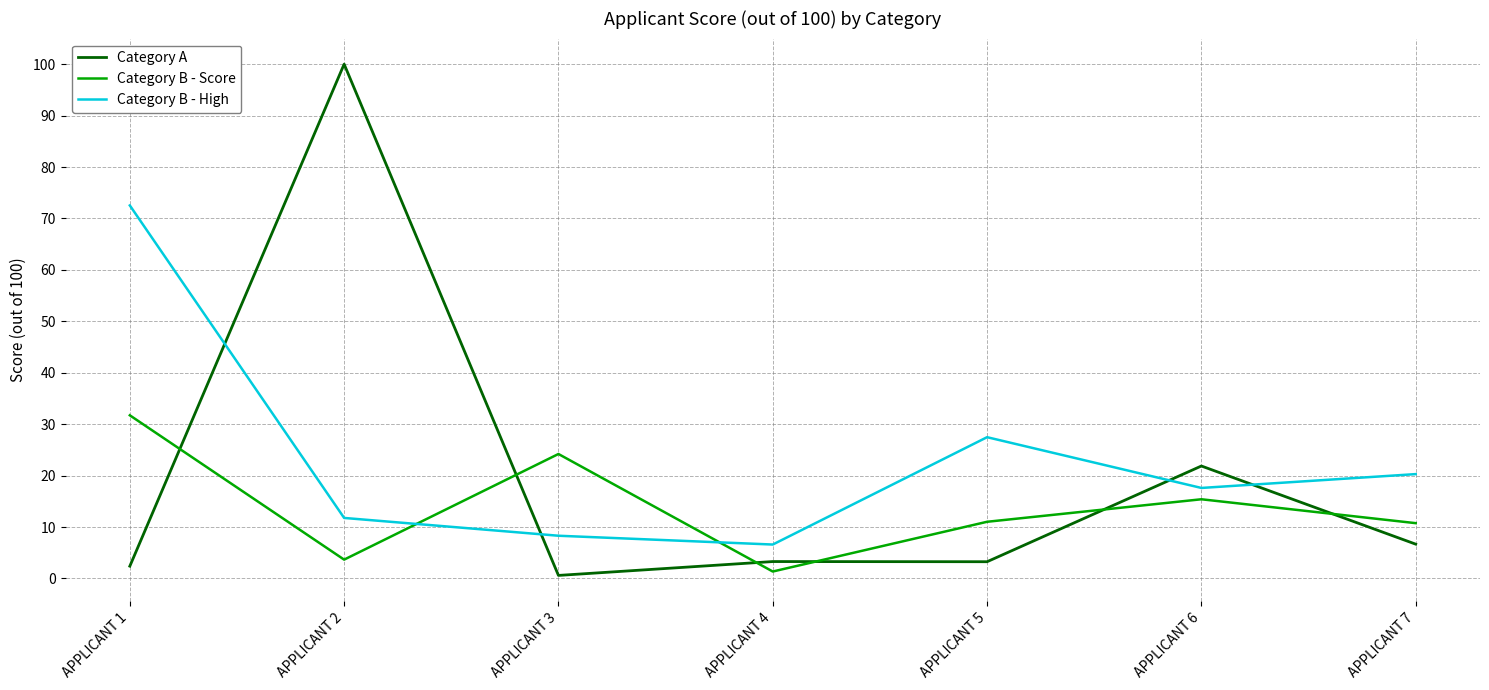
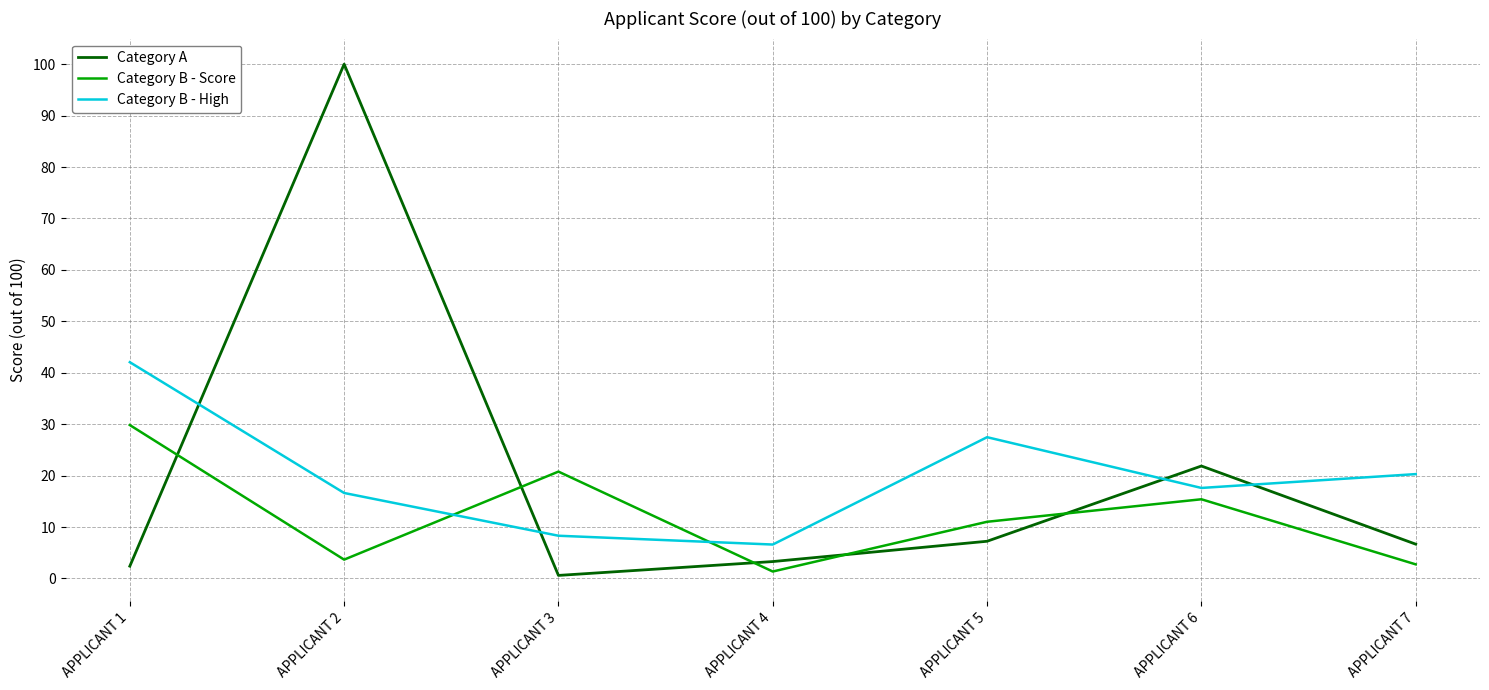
Category B - Score, APPLICANT 1: 32 -> 30
Category B - High, APPLICANT 1: 73 -> 42
Category B - High, APPLICANT 2: 12 -> 17
Category B - Score, APPLICANT 3: 24 -> 21
Category A, APPLICANT 5: 3 -> 7
Category B - Score, APPLICANT 7: 11 -> 3
